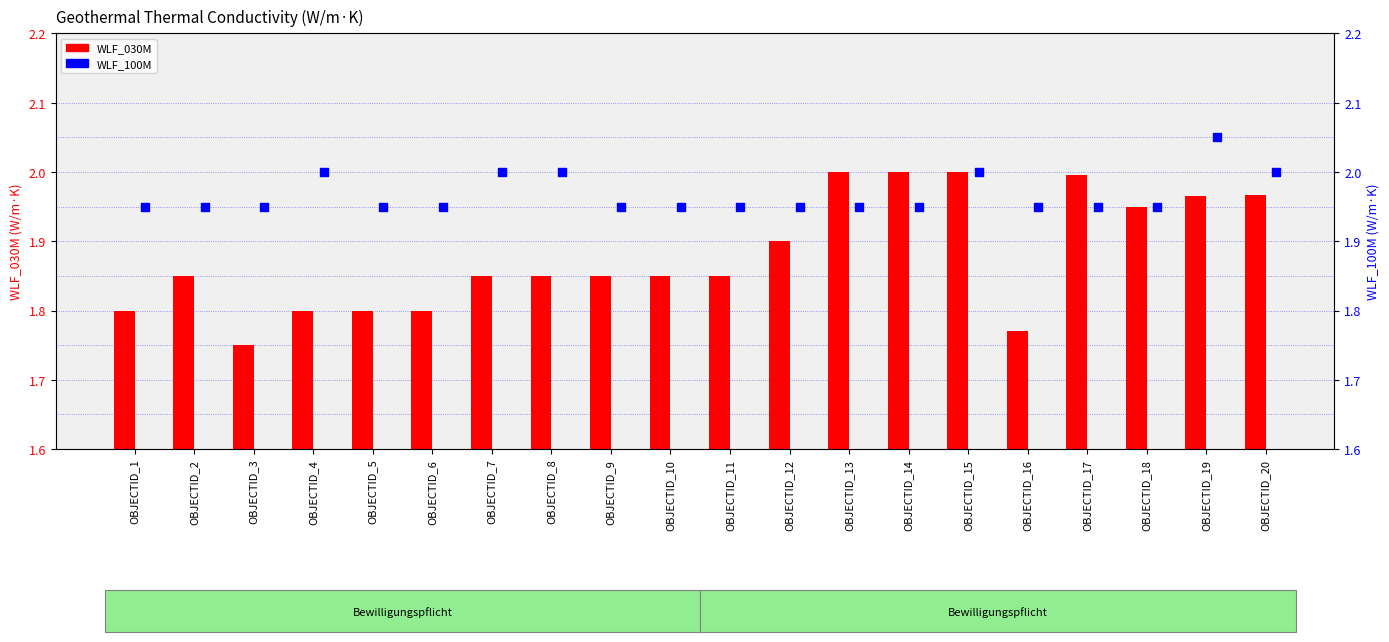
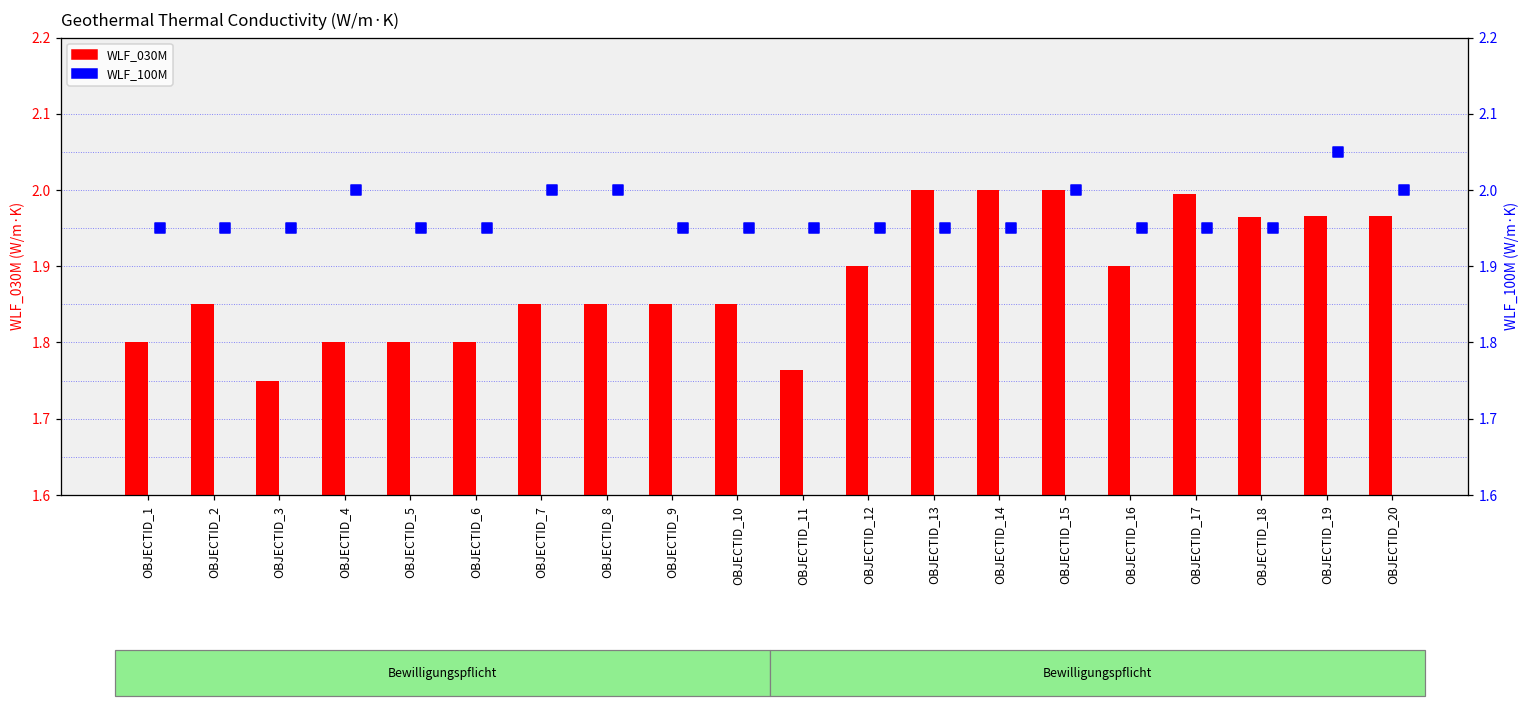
WLF_030M, OBJECTID_11: 1.85 -> 1.76
WLF_030M, OBJECTID_16: 1.77 -> 1.90
WLF_030M, OBJECTID_18: 1.95 -> 1.97
